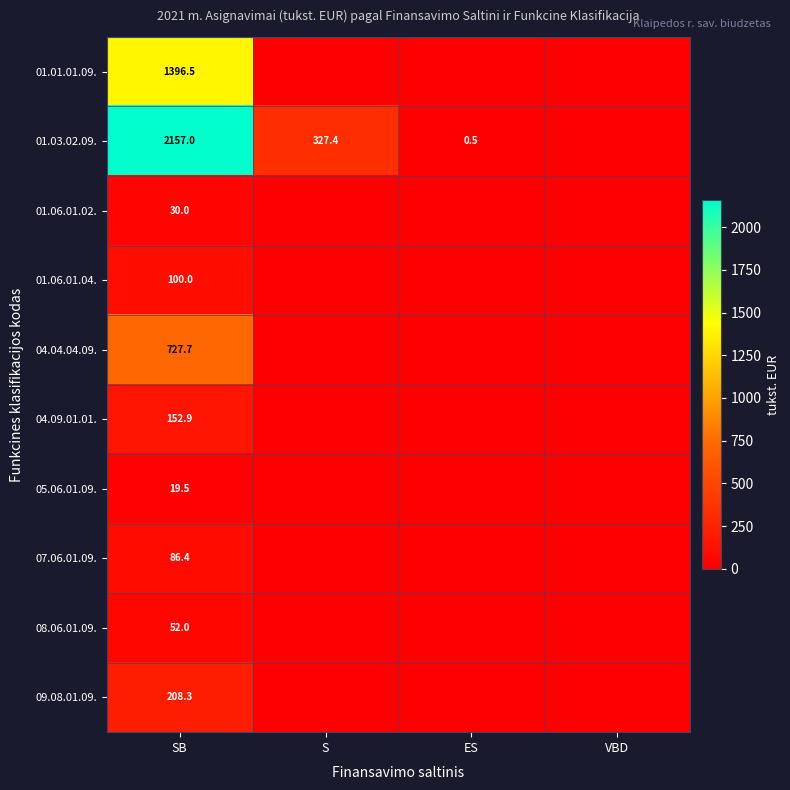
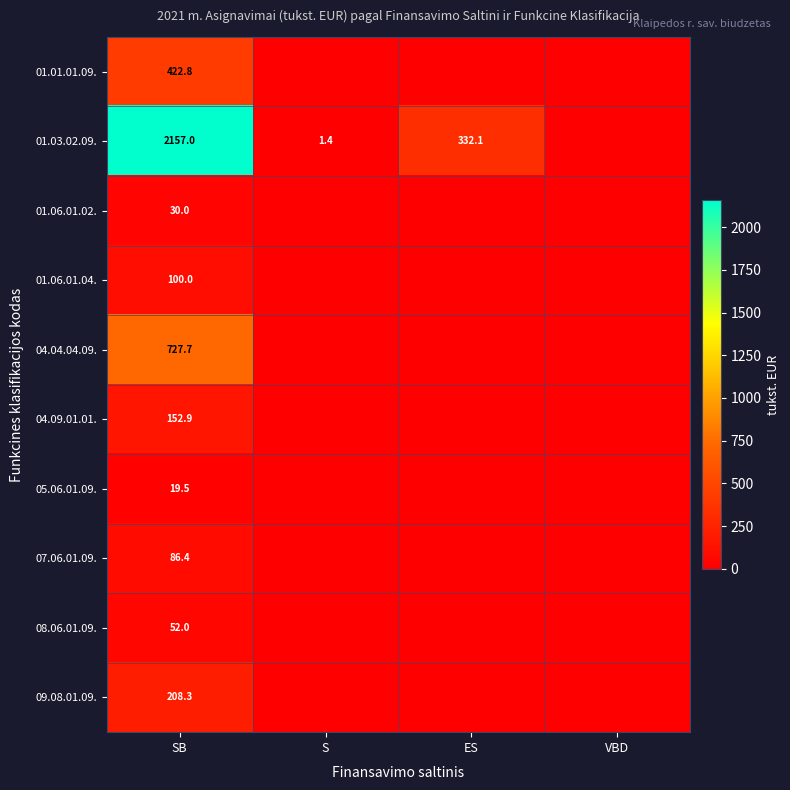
01.01.01.09., SB: 1396.5 -> 422.8
01.03.02.09., S: 327.4 -> 1.4
01.03.02.09., ES: 0.5 -> 332.1
